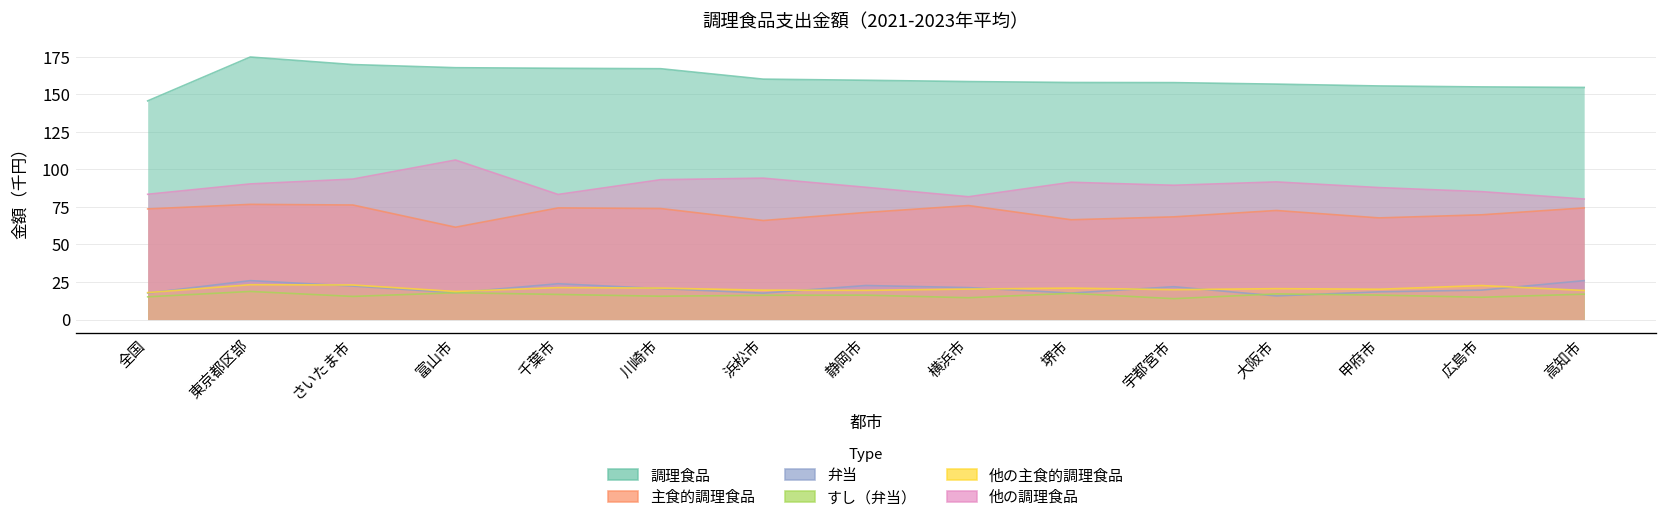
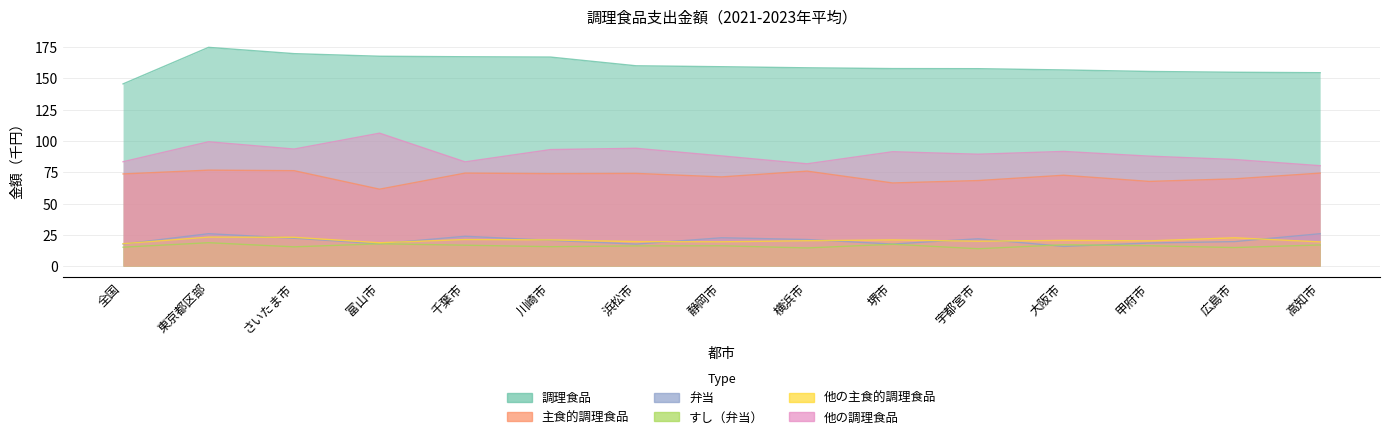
他の調理食品, 東京都区部: 90 -> 99
主食的調理食品, 浜松市: 66 -> 74
